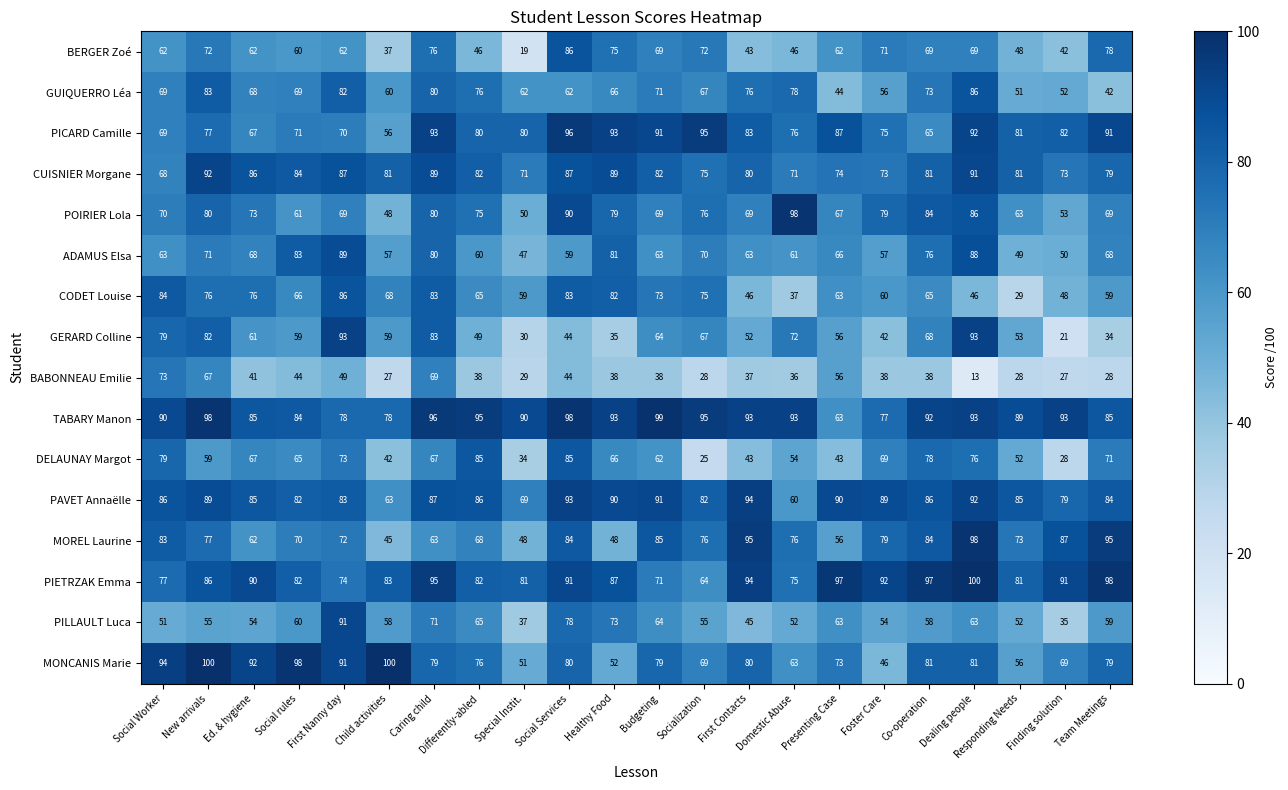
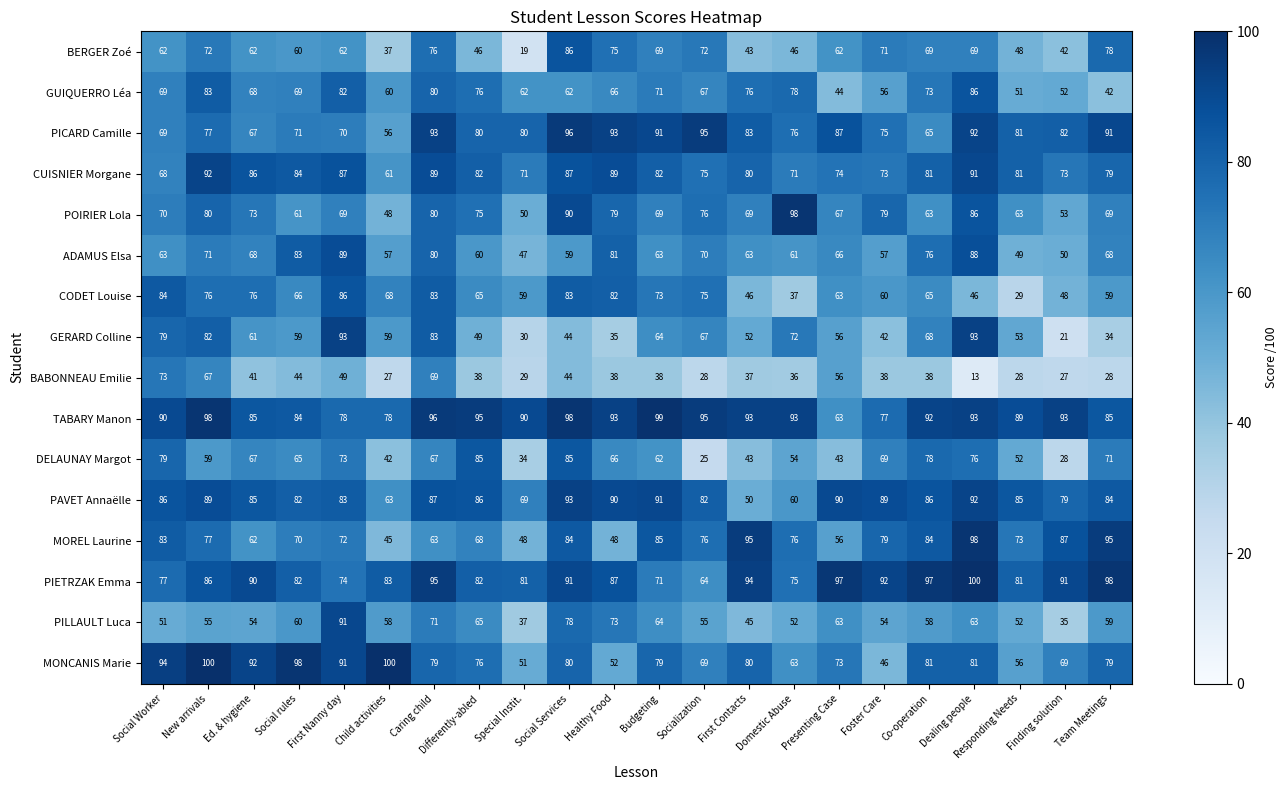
CUISNIER Morgane, Child activities: 81 -> 61
POIRIER Lola, Co-operation: 84 -> 63
PAVET Annaëlle, First Contacts: 94 -> 50
